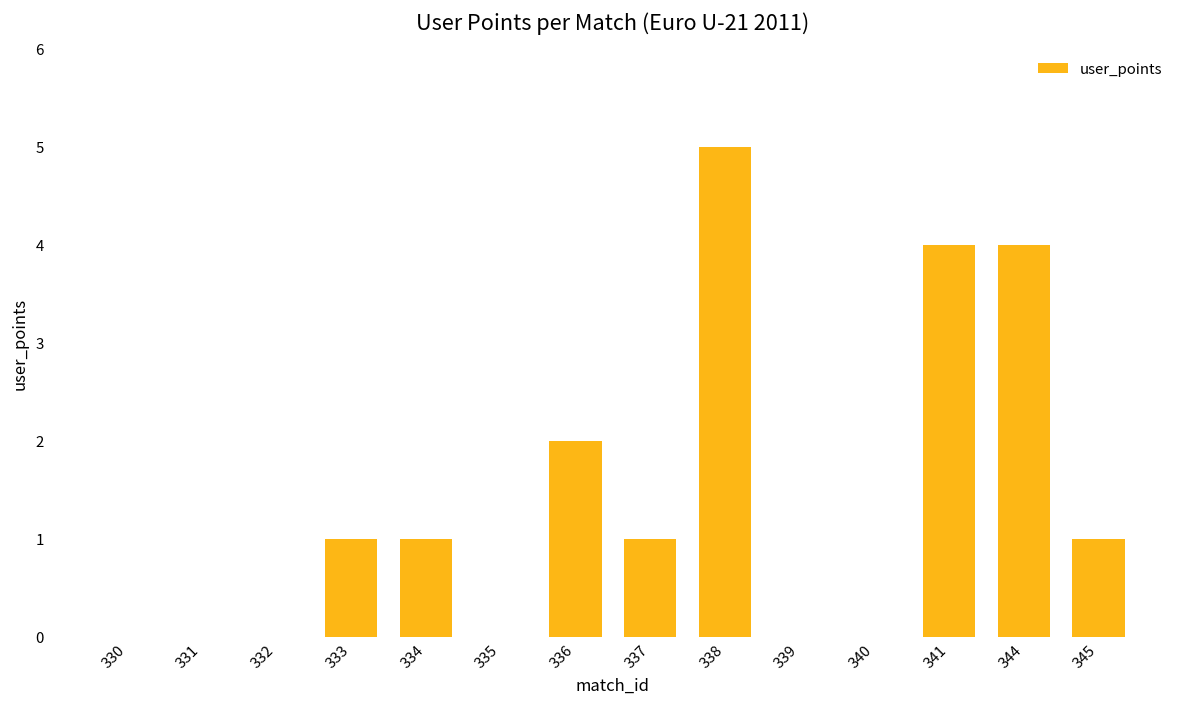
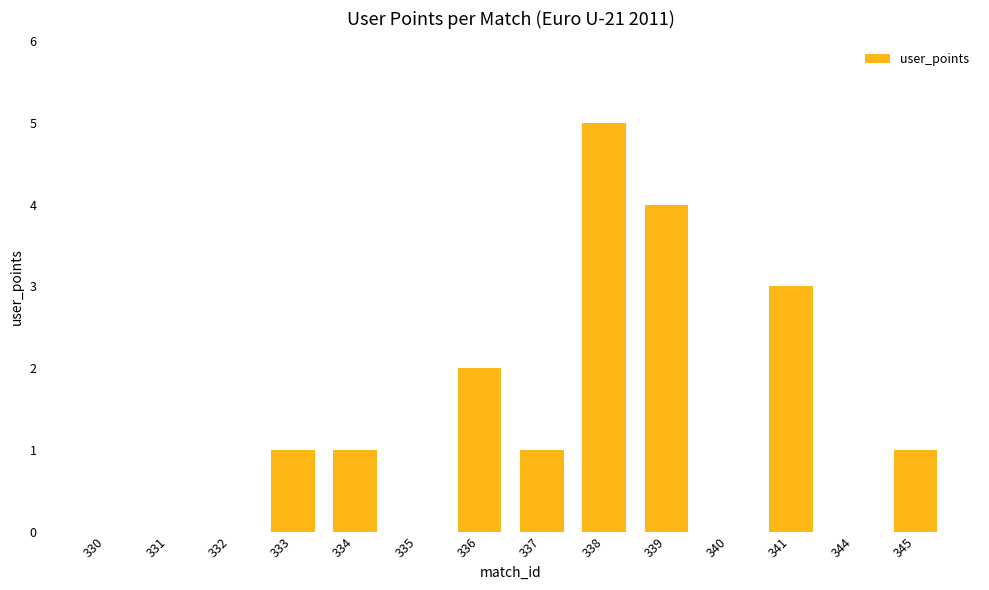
339: 0 -> 4
341: 4 -> 3
344: 4 -> 0
